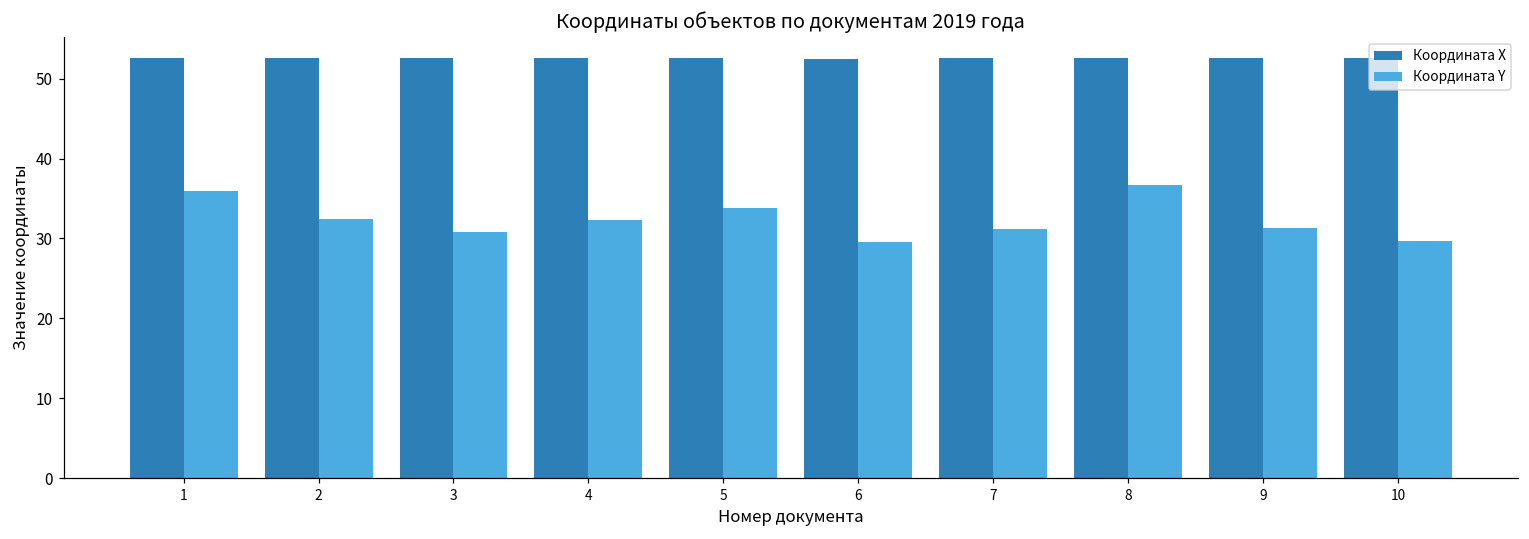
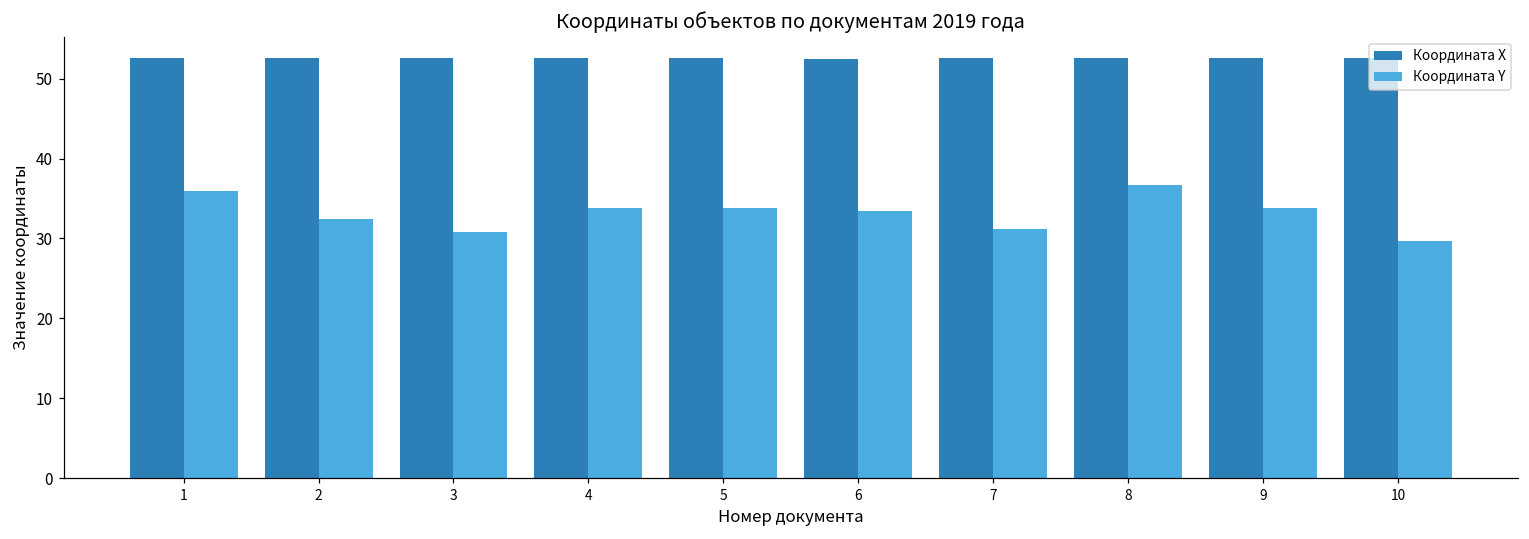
Координата Y, 4: 32 -> 34
Координата Y, 6: 30 -> 33
Координата Y, 9: 31 -> 34
